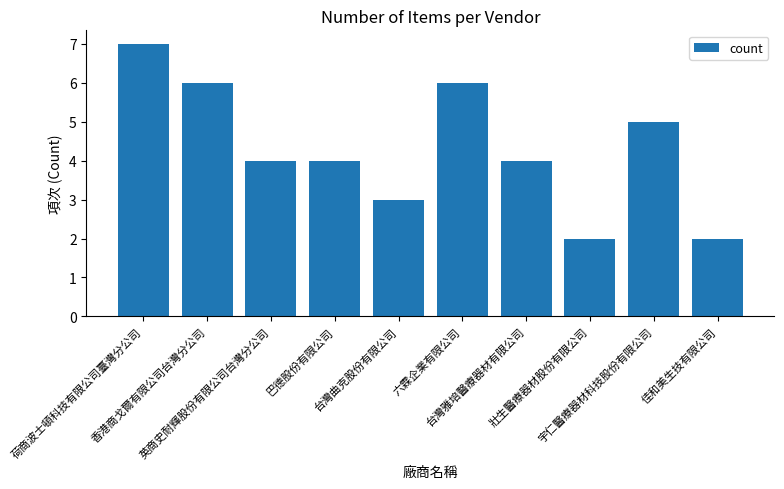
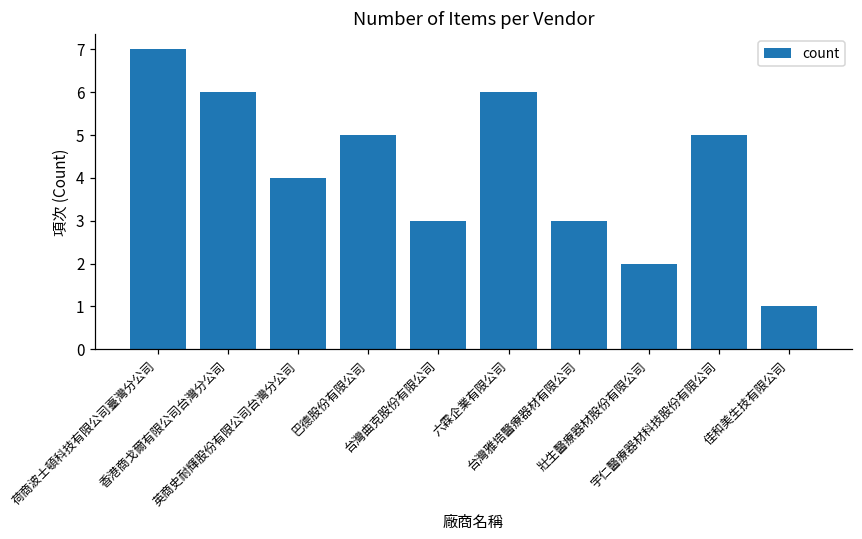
巴德股份有限公司: 4 -> 5
台灣雅培醫療器材有限公司: 4 -> 3
佳和美生技有限公司: 2 -> 1
